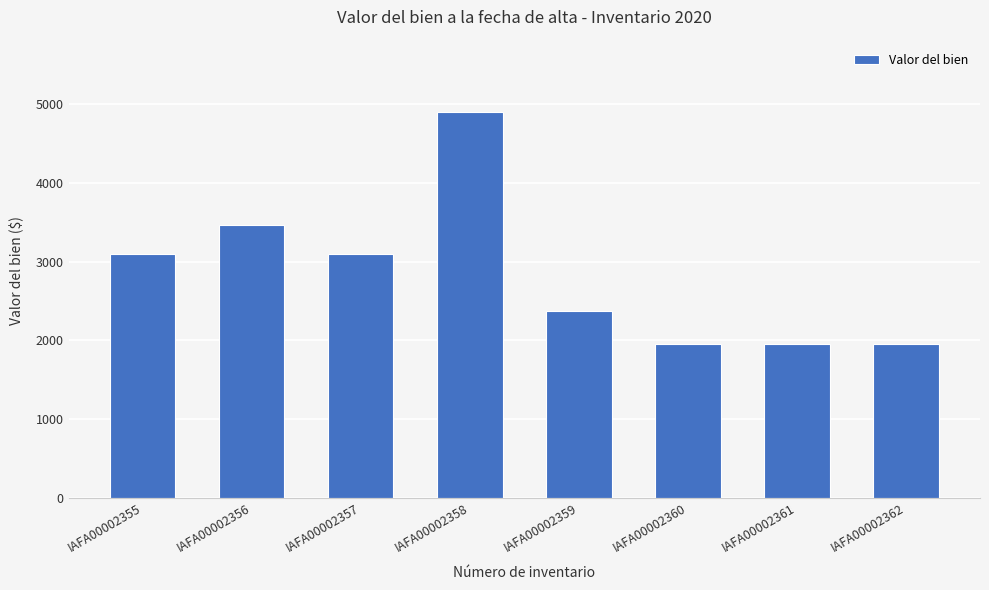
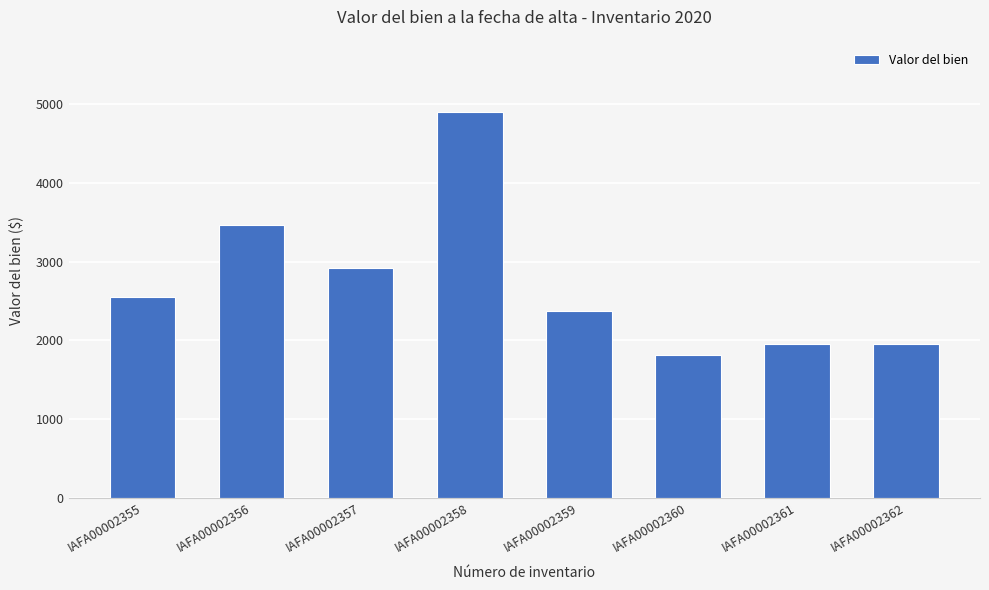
IAFA00002355: 3100 -> 2600
IAFA00002357: 3100 -> 2900
IAFA00002360: 1900 -> 1800
